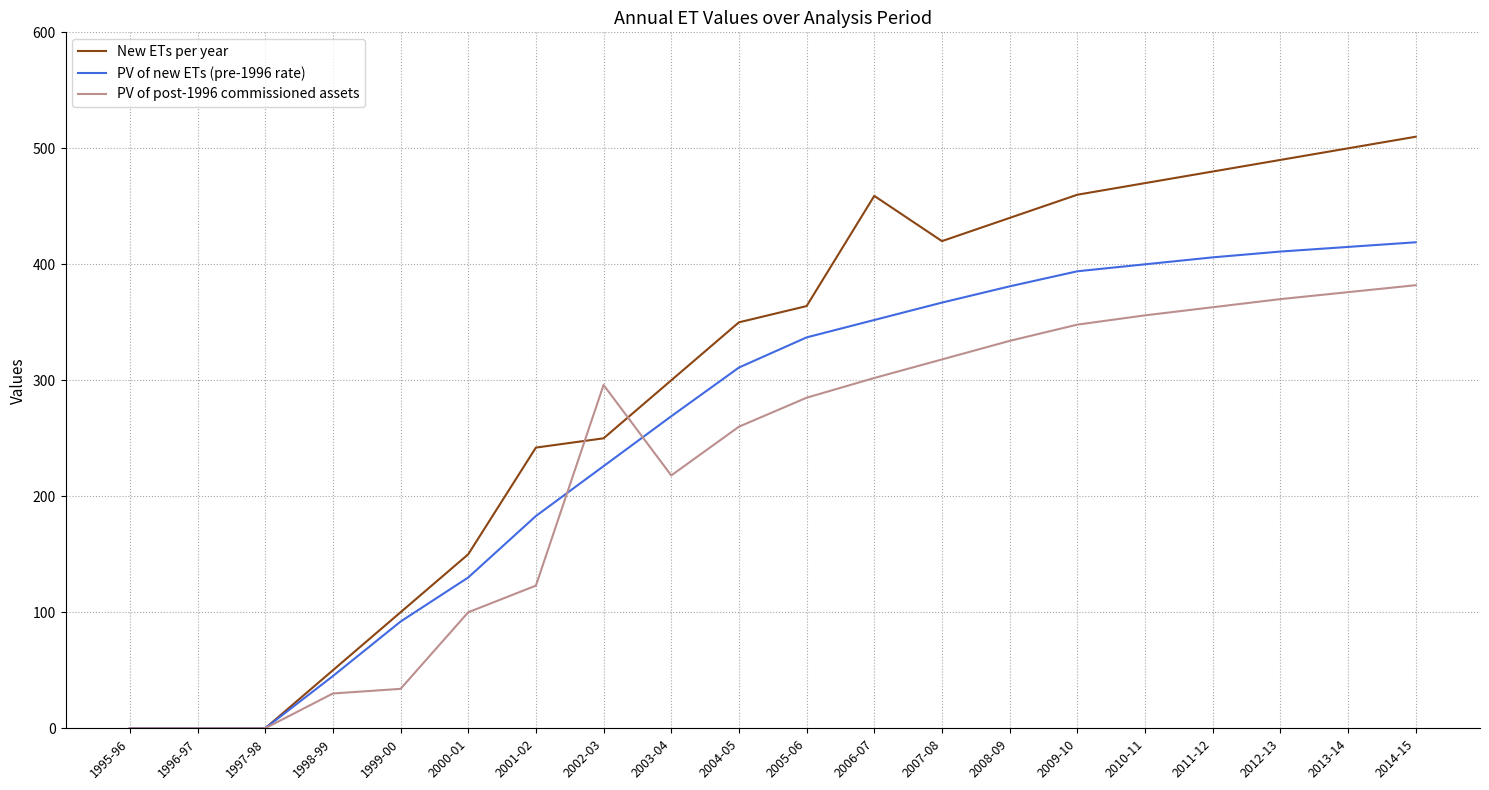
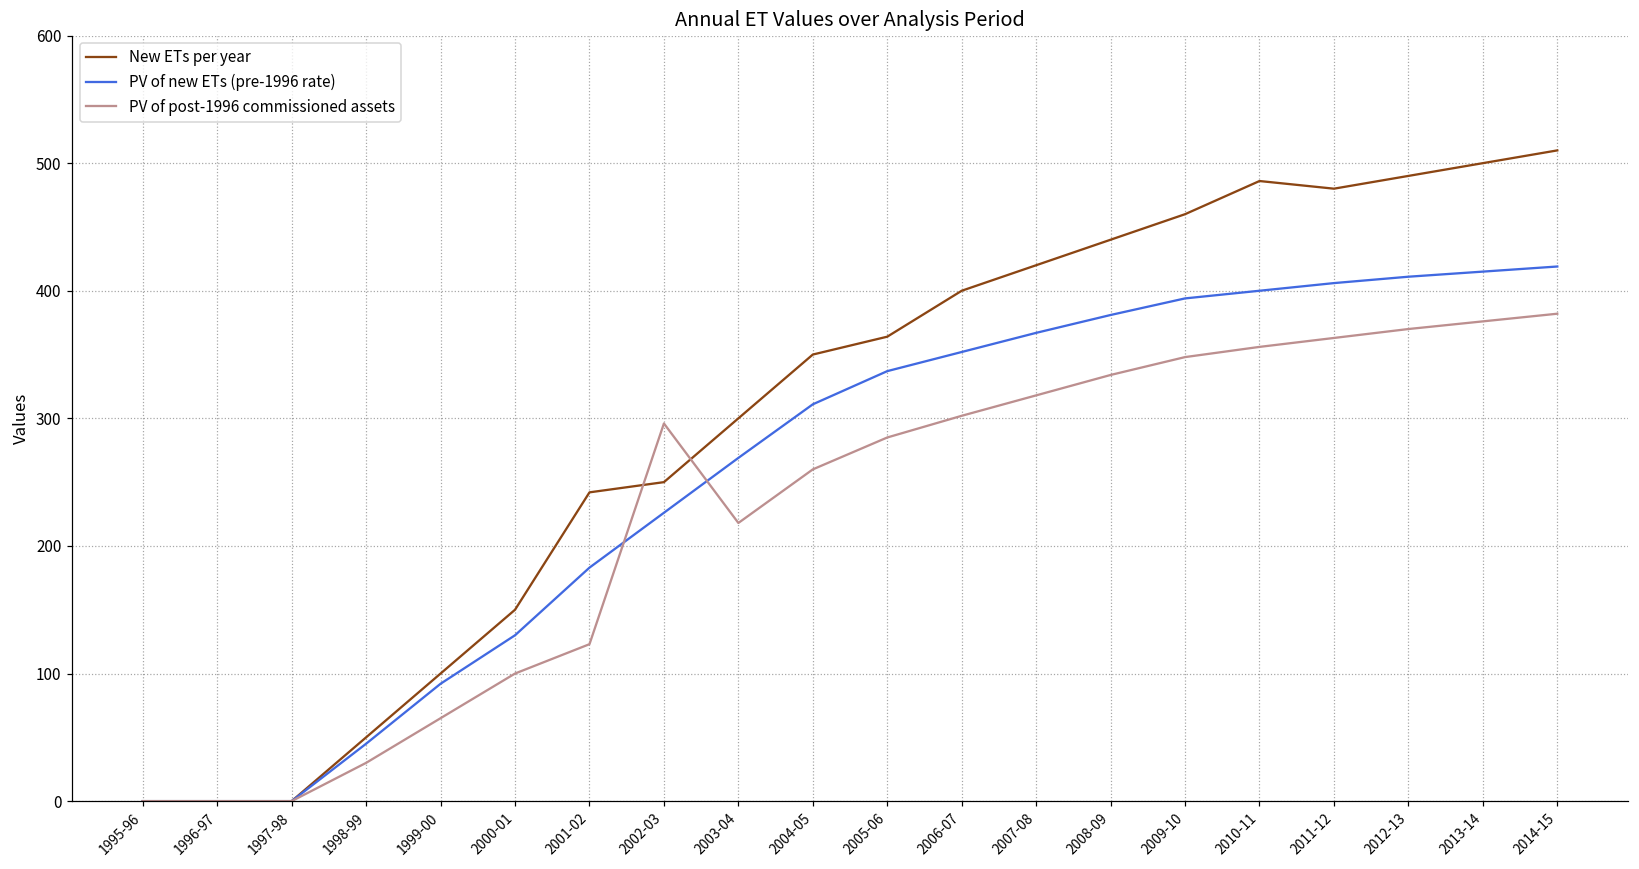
PV of post-1996 commissioned assets, 1999-00: 34 -> 65
New ETs per year, 2006-07: 459 -> 400
New ETs per year, 2010-11: 470 -> 486
